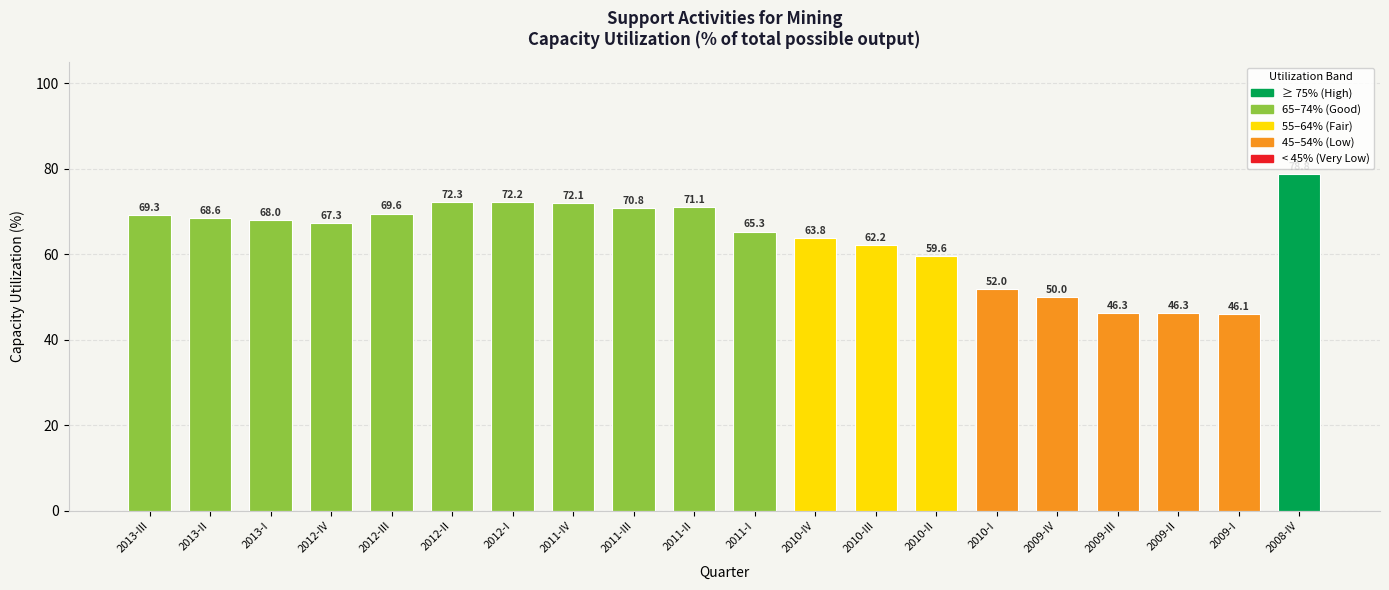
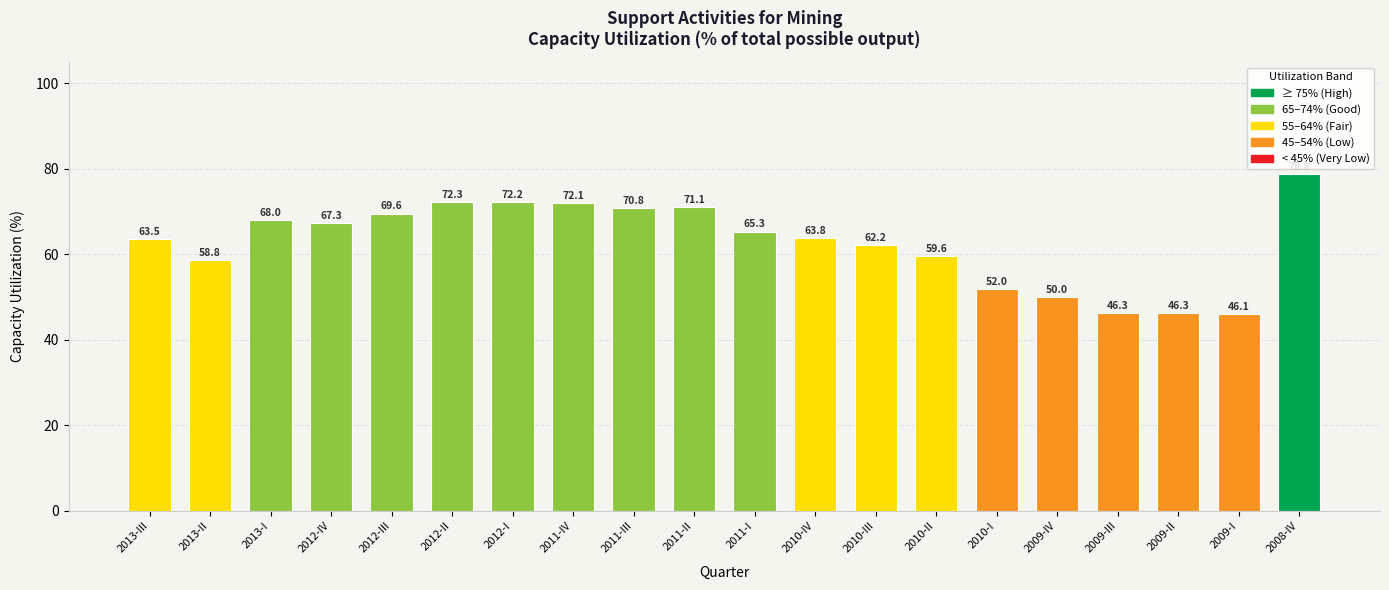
2013-III: 69.3 -> 63.5
2013-II: 68.6 -> 58.8
